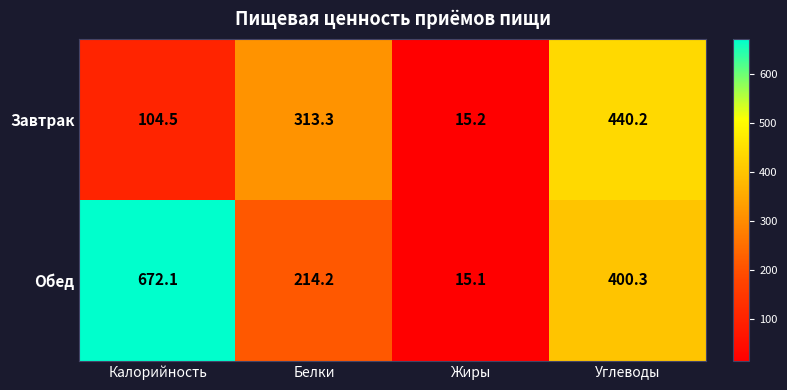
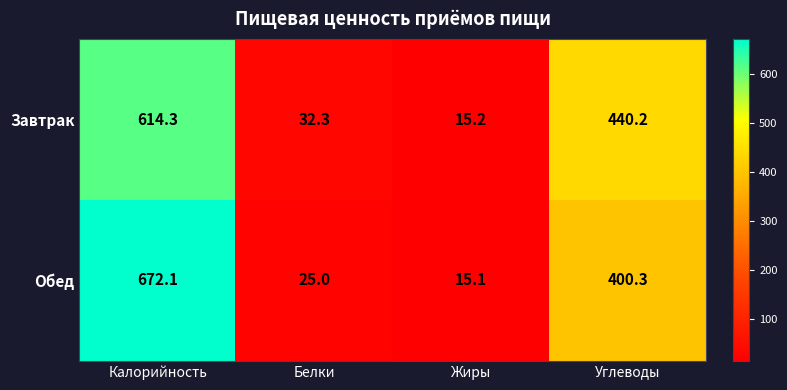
Завтрак, Калорийность: 104.5 -> 614.3
Завтрак, Белки: 313.3 -> 32.3
Обед, Белки: 214.2 -> 25.0
